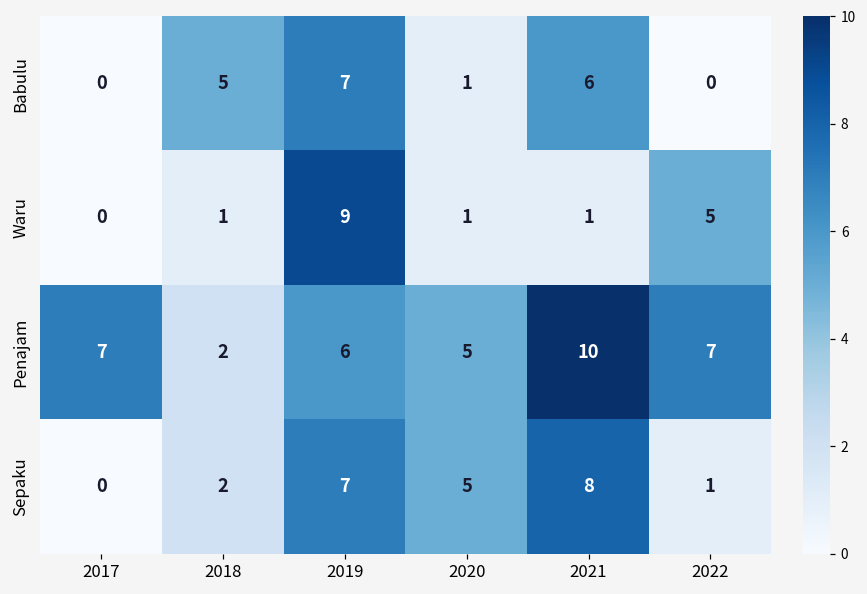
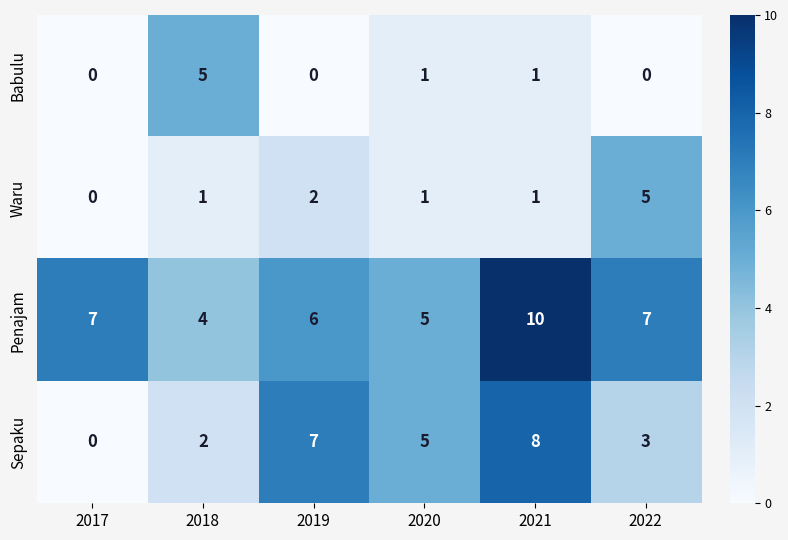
Babulu, 2019: 7 -> 0
Babulu, 2021: 6 -> 1
Waru, 2019: 9 -> 2
Penajam, 2018: 2 -> 4
Sepaku, 2022: 1 -> 3
